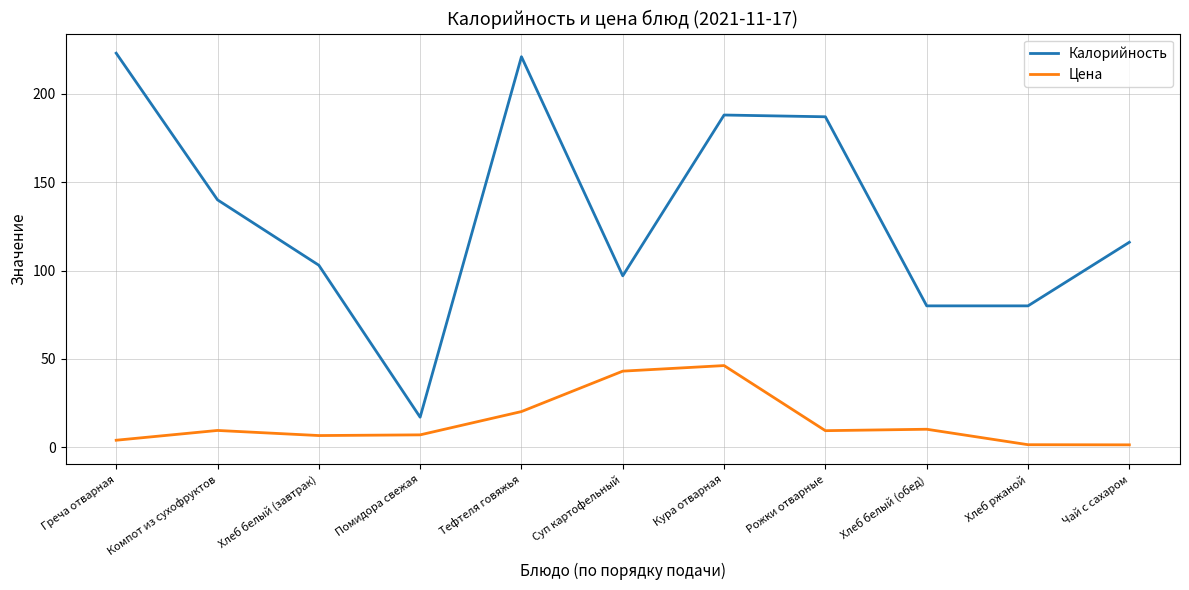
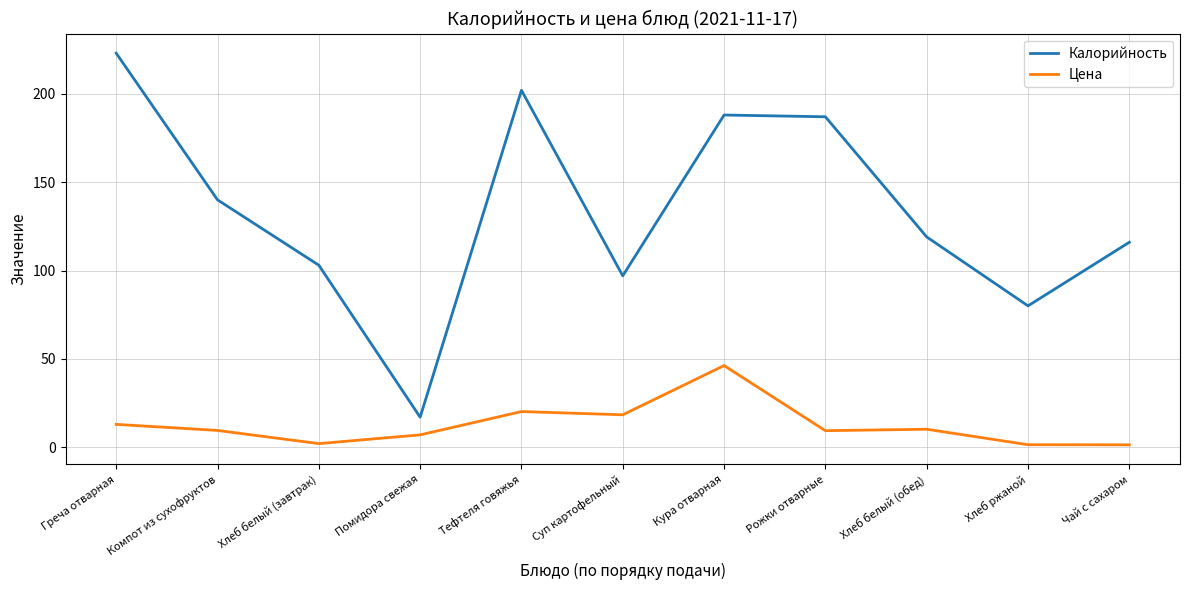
Цена, Греча отварная: 4 -> 13
Цена, Хлеб белый (завтрак): 7 -> 2
Калорийность, Тефтеля говяжья: 221 -> 202
Цена, Суп картофельный: 43 -> 18
Калорийность, Хлеб белый (обед): 80 -> 119
